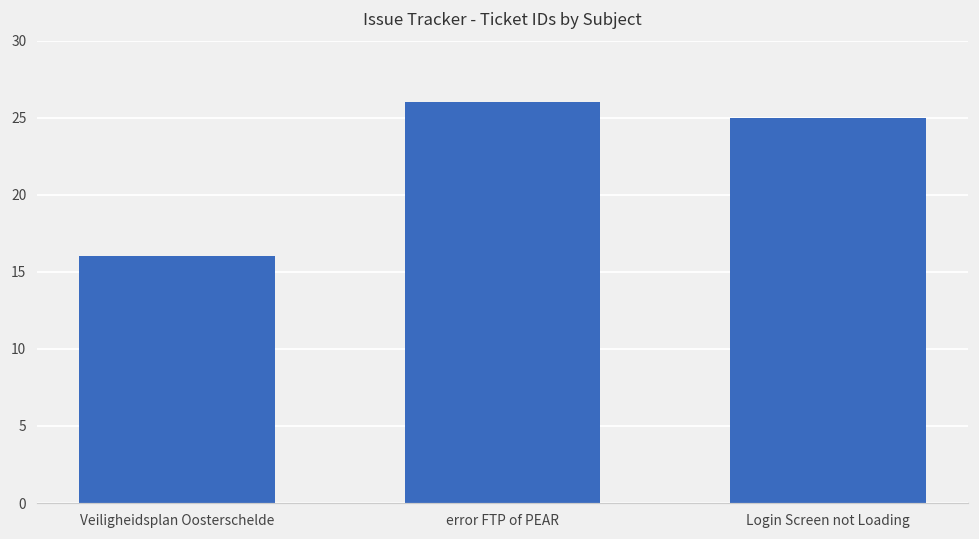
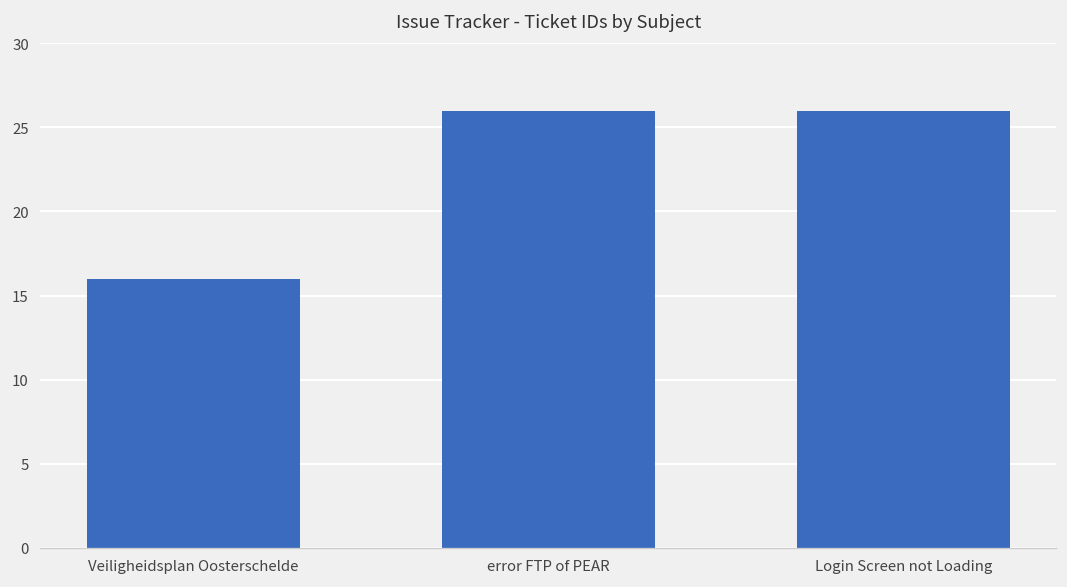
Login Screen not Loading: 25 -> 26
